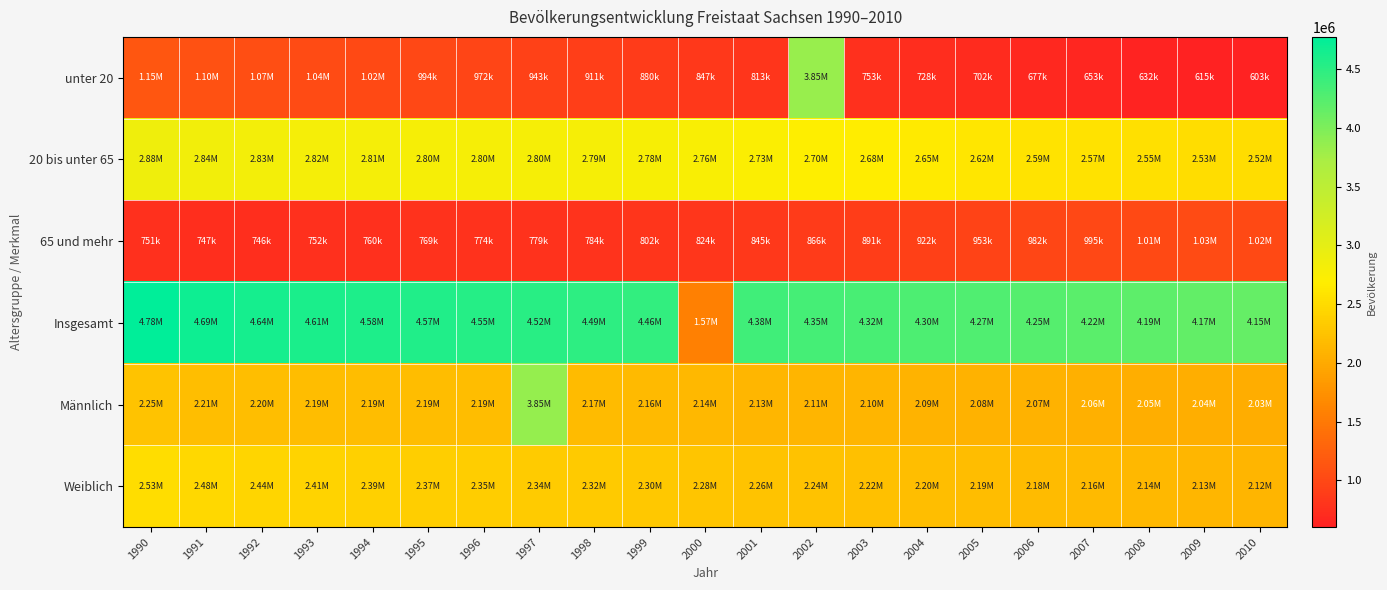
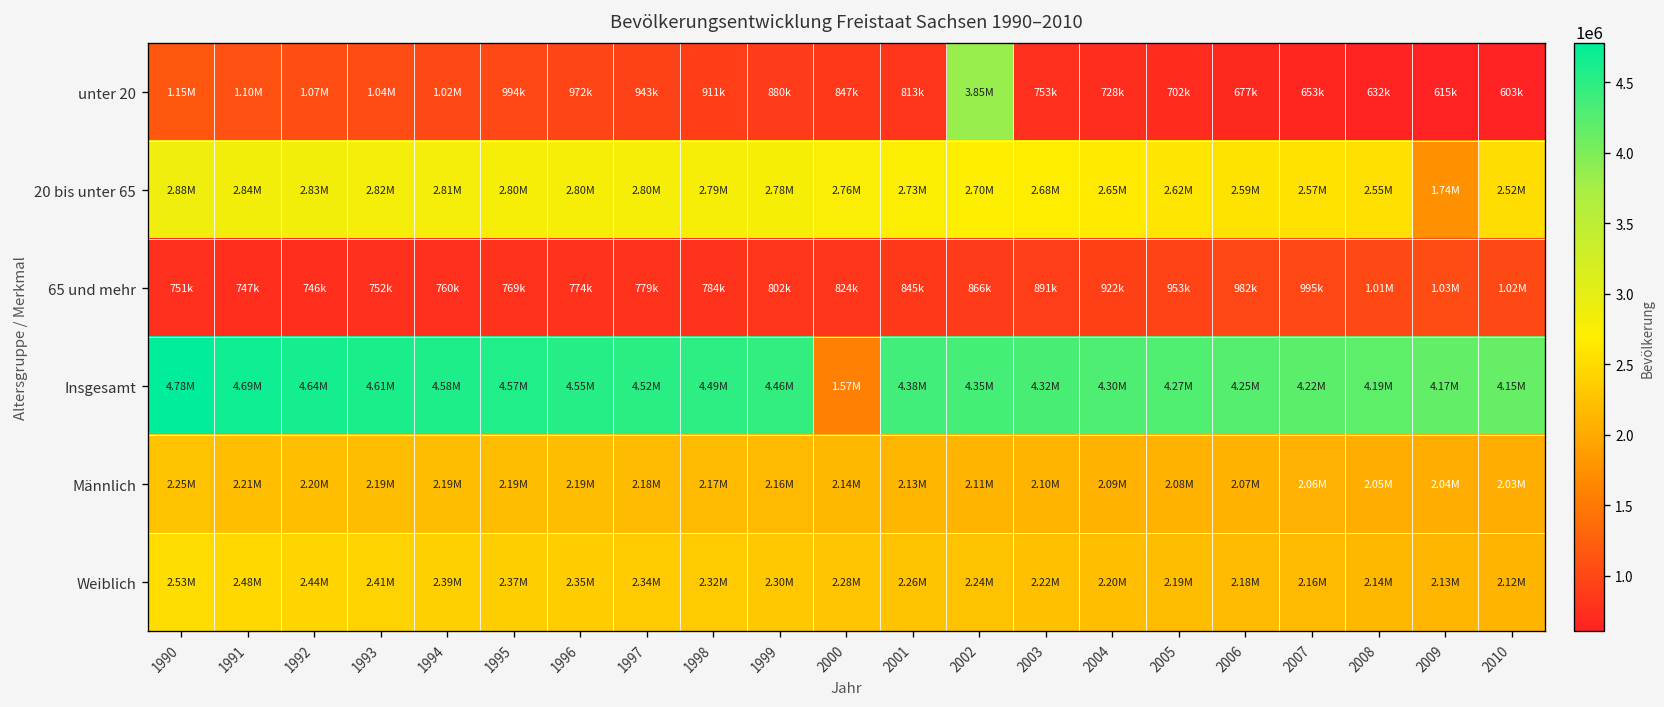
20 bis unter 65, 2009: 2.53M -> 1.74M
Männlich, 1997: 3.85M -> 2.18M
